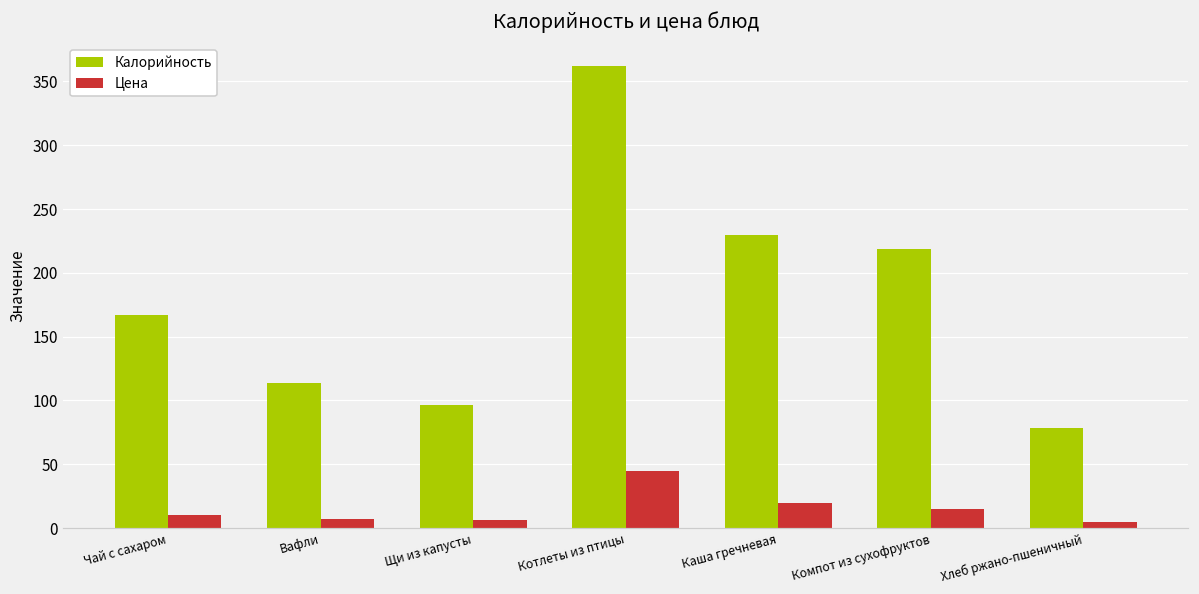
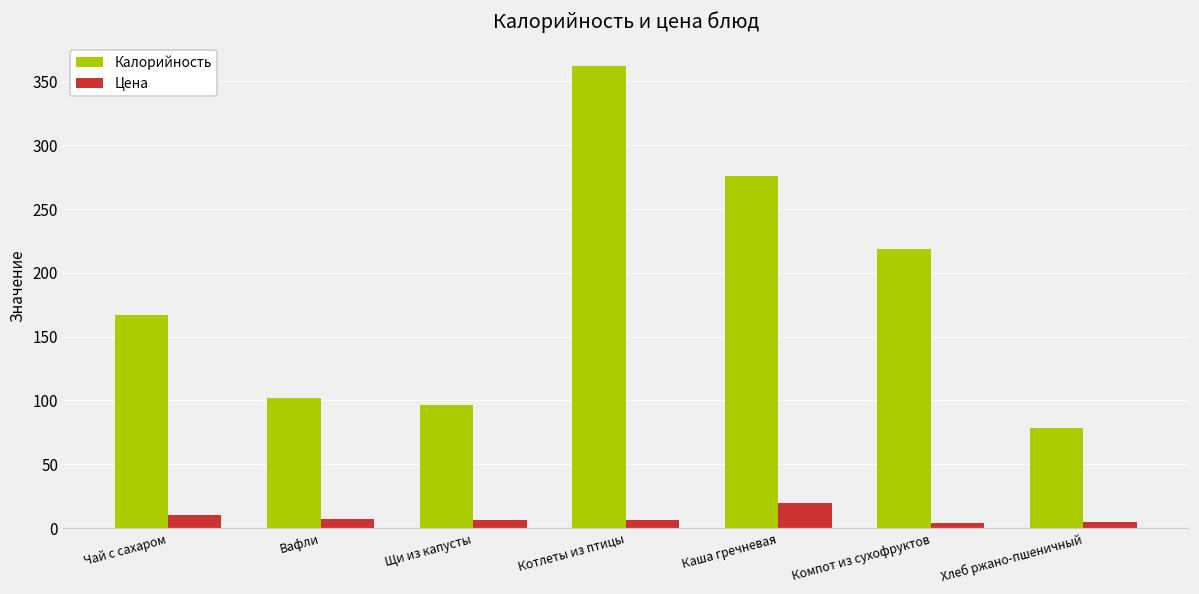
Калорийность, Вафли: 114 -> 102
Цена, Котлеты из птицы: 45 -> 6
Калорийность, Каша гречневая: 230 -> 276
Цена, Компот из сухофруктов: 15 -> 4
